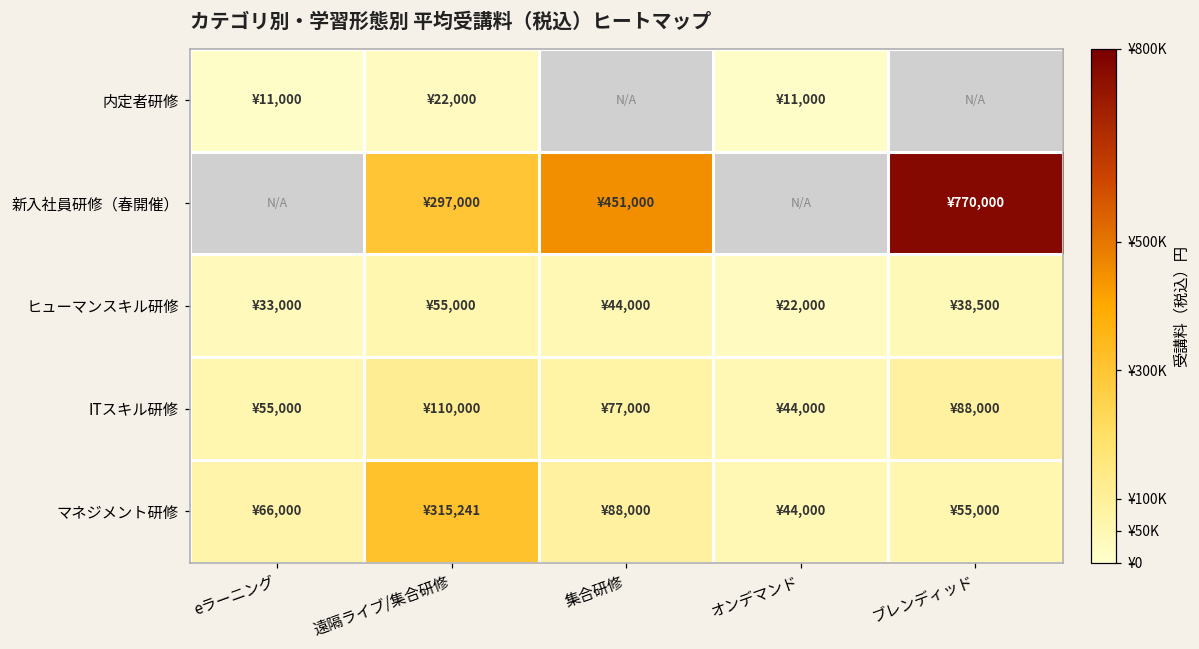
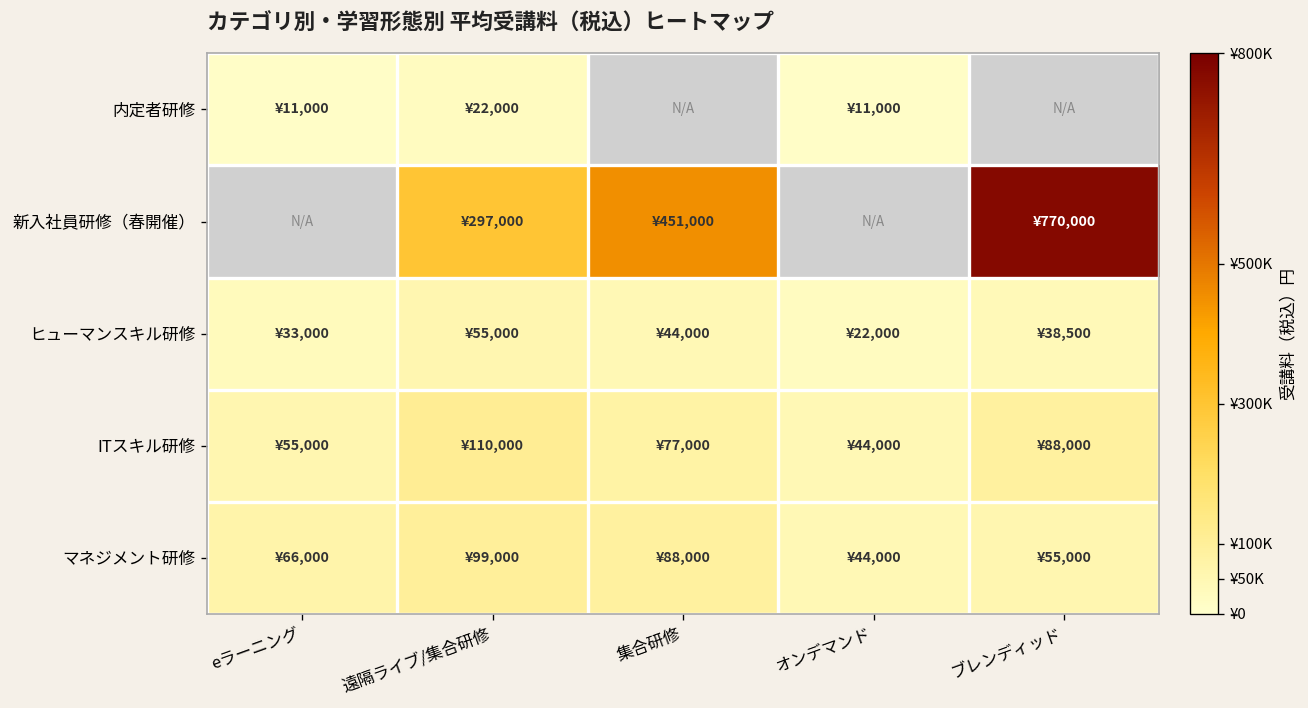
マネジメント研修, 遠隔ライブ/集合研修: ¥315,241 -> ¥99,000
